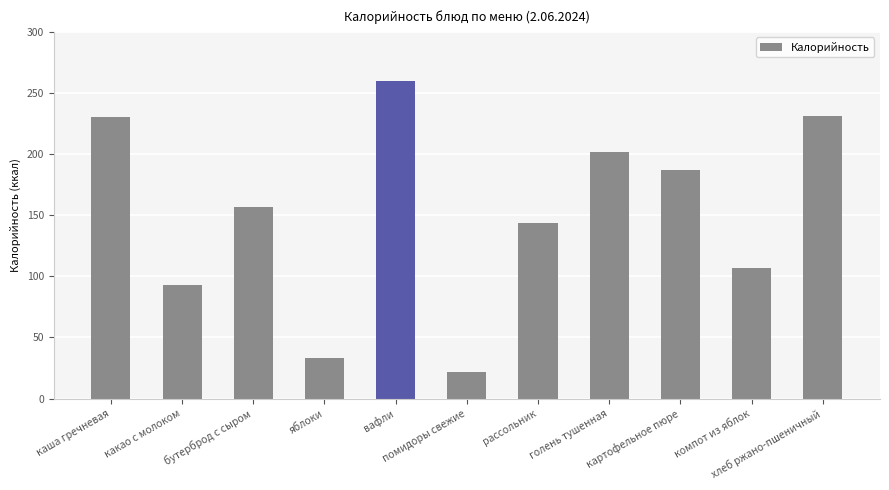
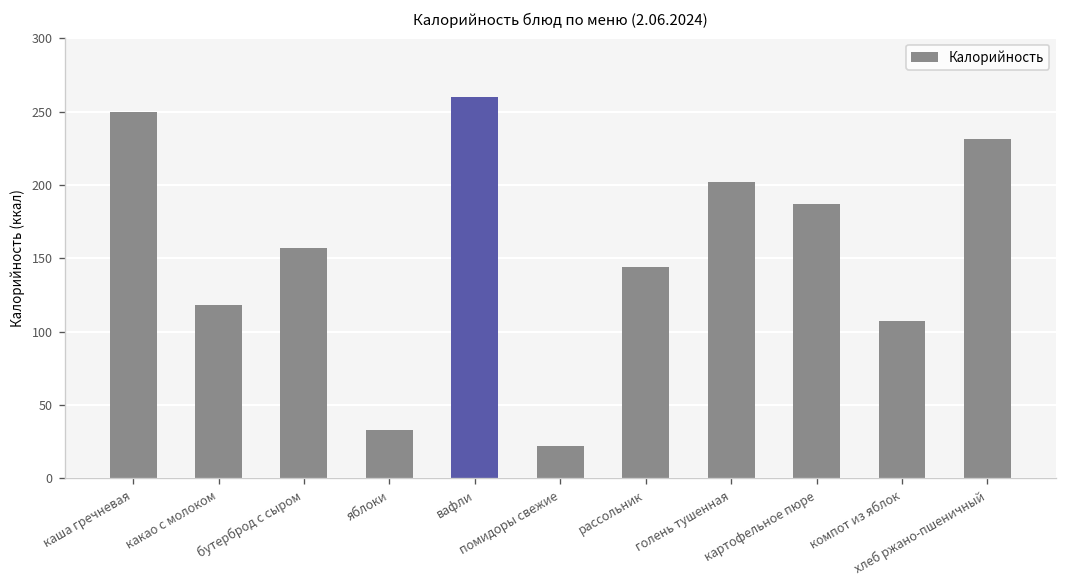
каша гречневая: 230 -> 250
какао с молоком: 93 -> 118
